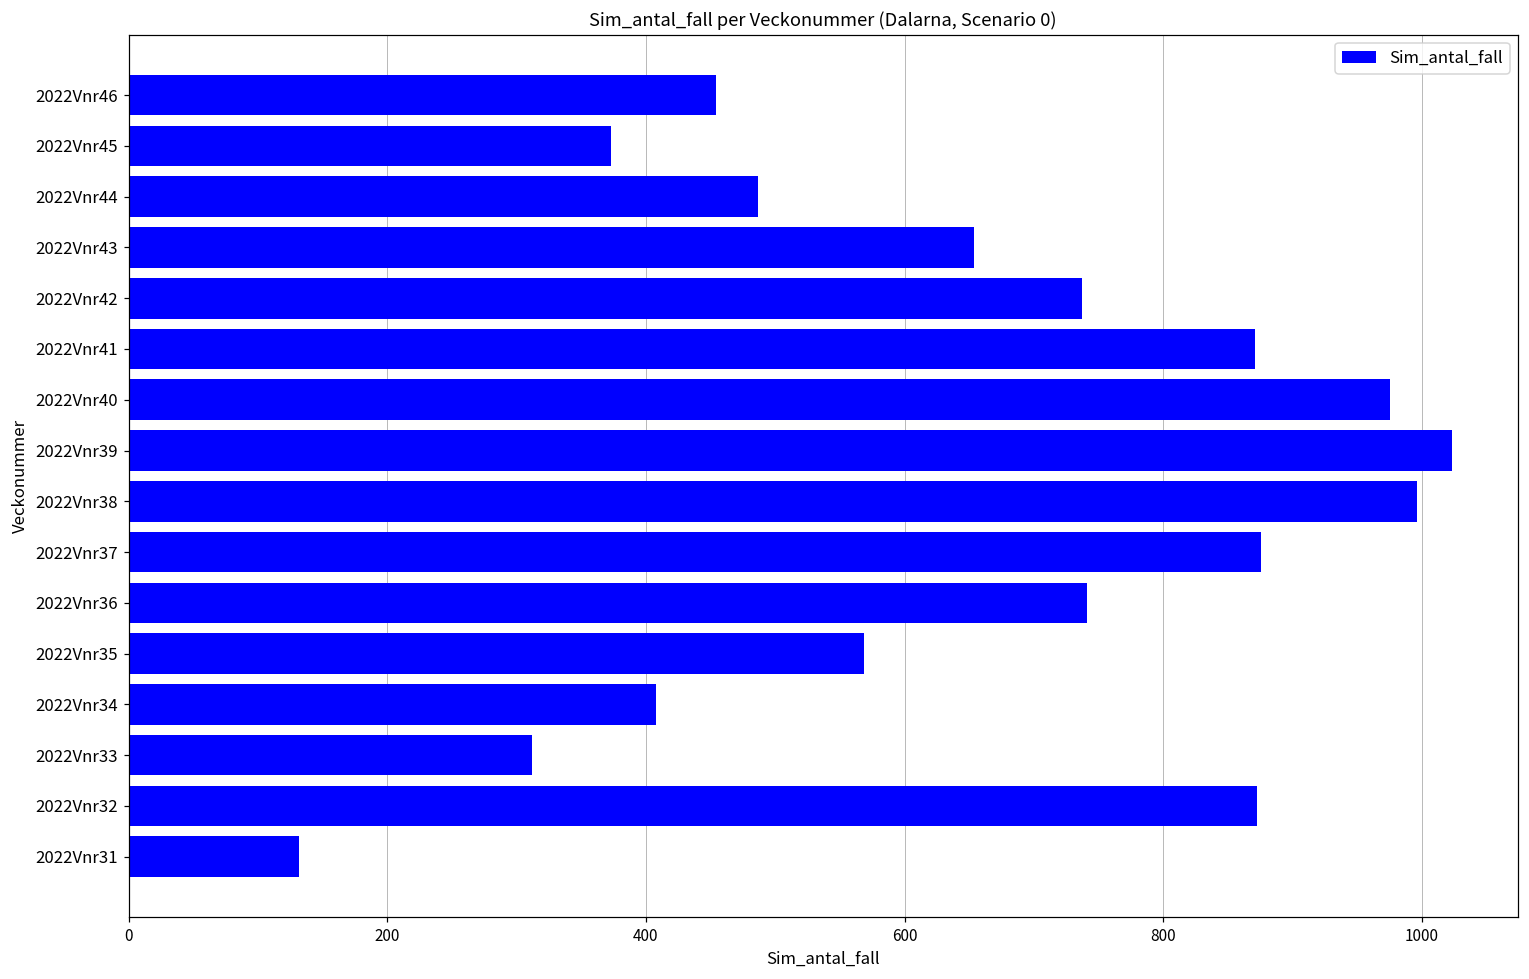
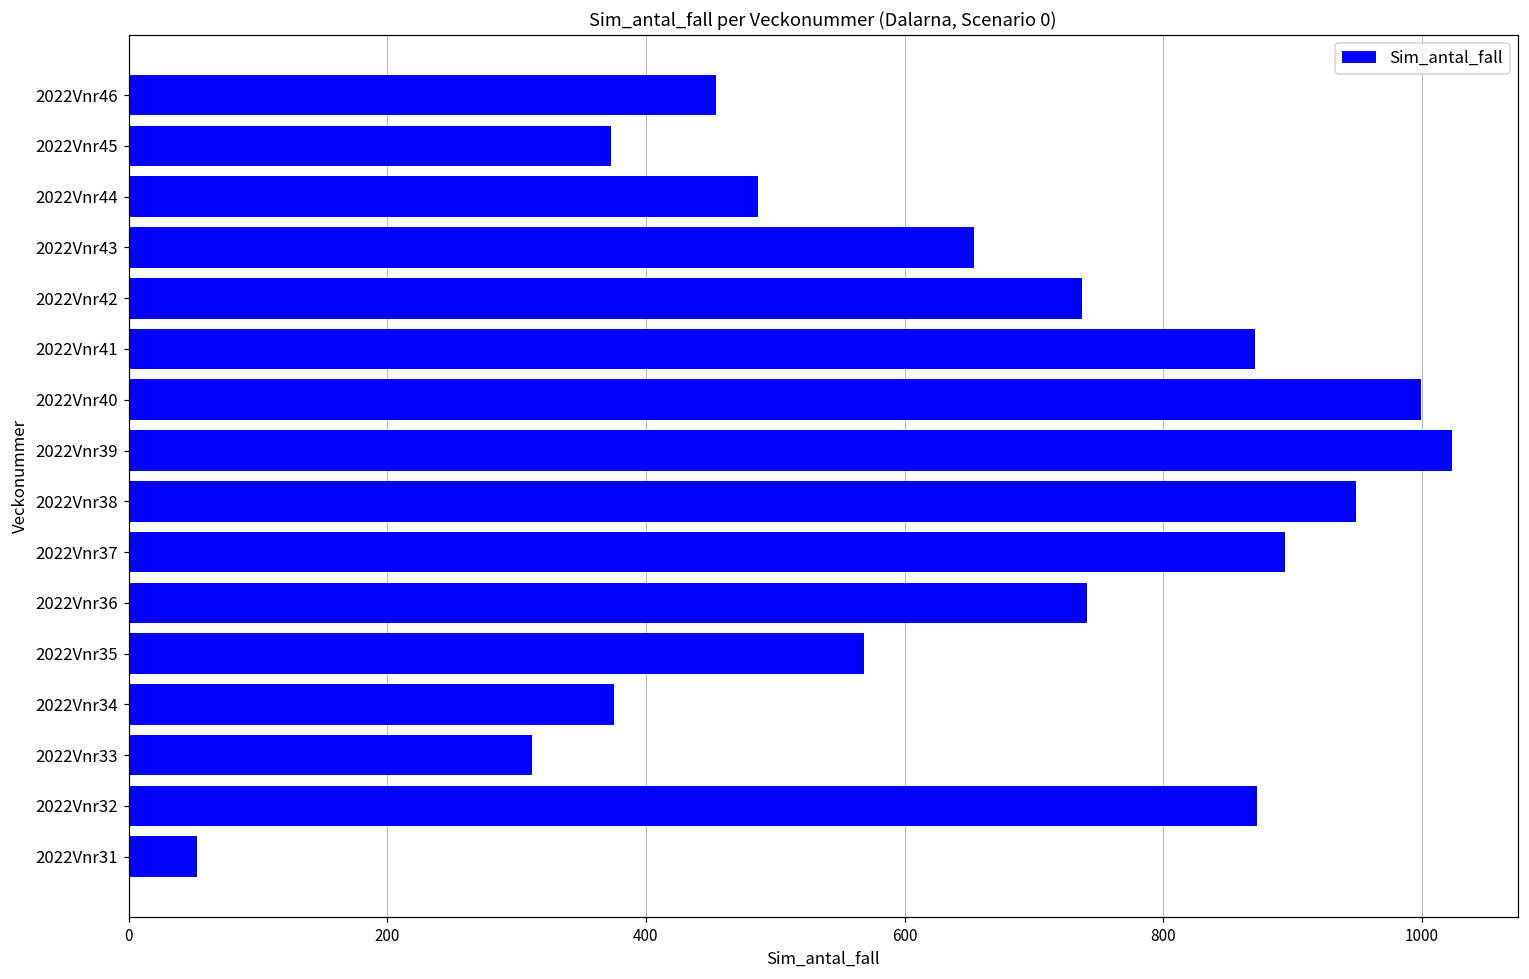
2022Vnr40: 975 -> 999
2022Vnr38: 996 -> 949
2022Vnr37: 876 -> 894
2022Vnr34: 408 -> 375
2022Vnr31: 132 -> 53
